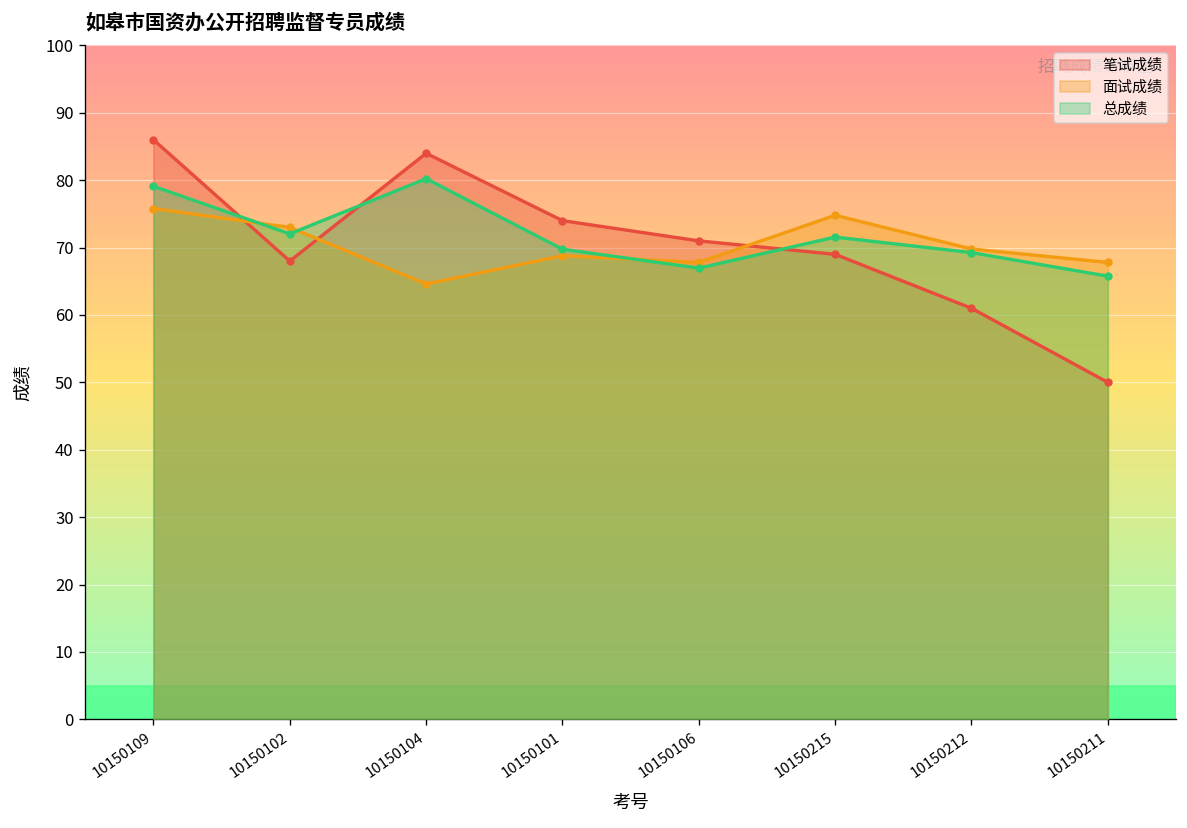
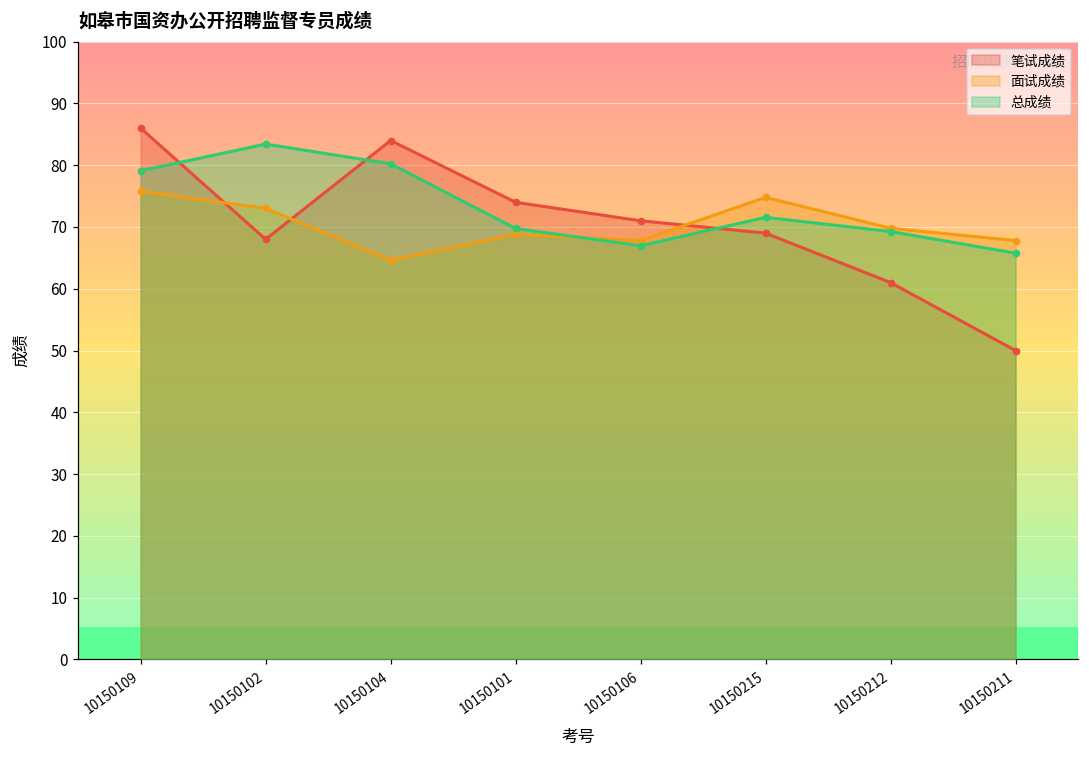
总成绩, 10150102: 72 -> 83
